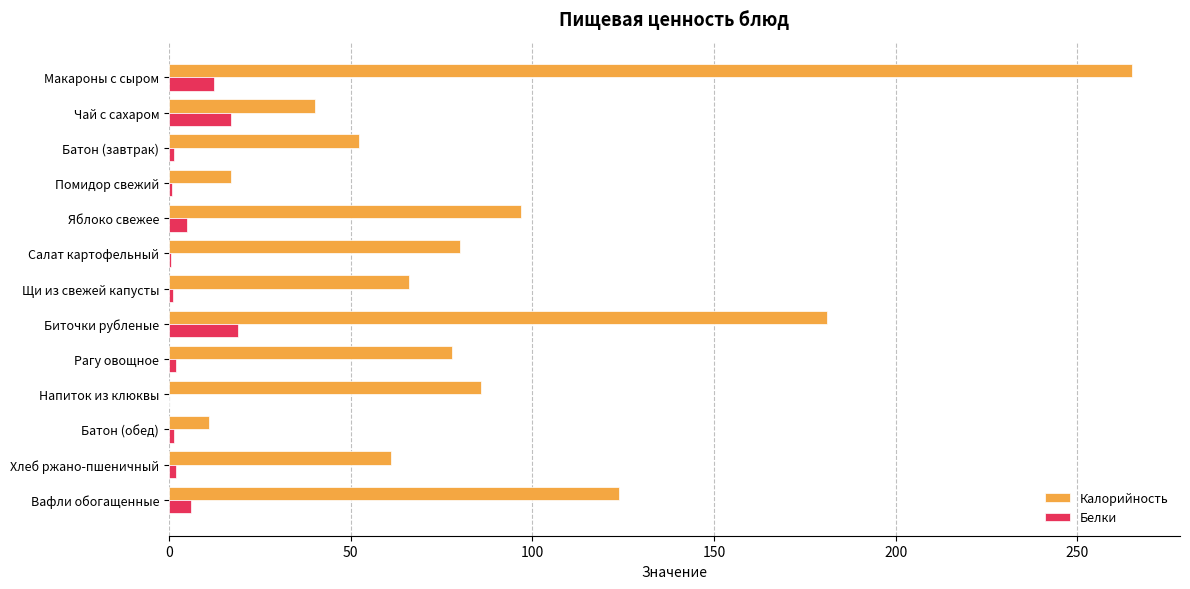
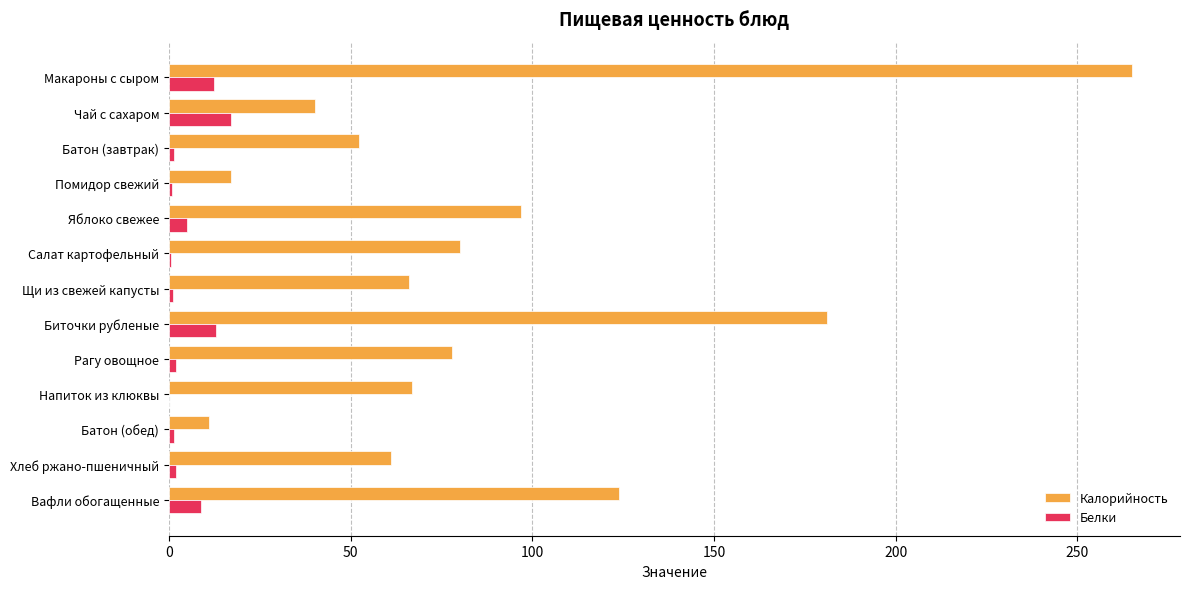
Белки, Биточки рубленые: 19 -> 13
Калорийность, Напиток из клюквы: 86 -> 67
Белки, Вафли обогащенные: 6 -> 9
